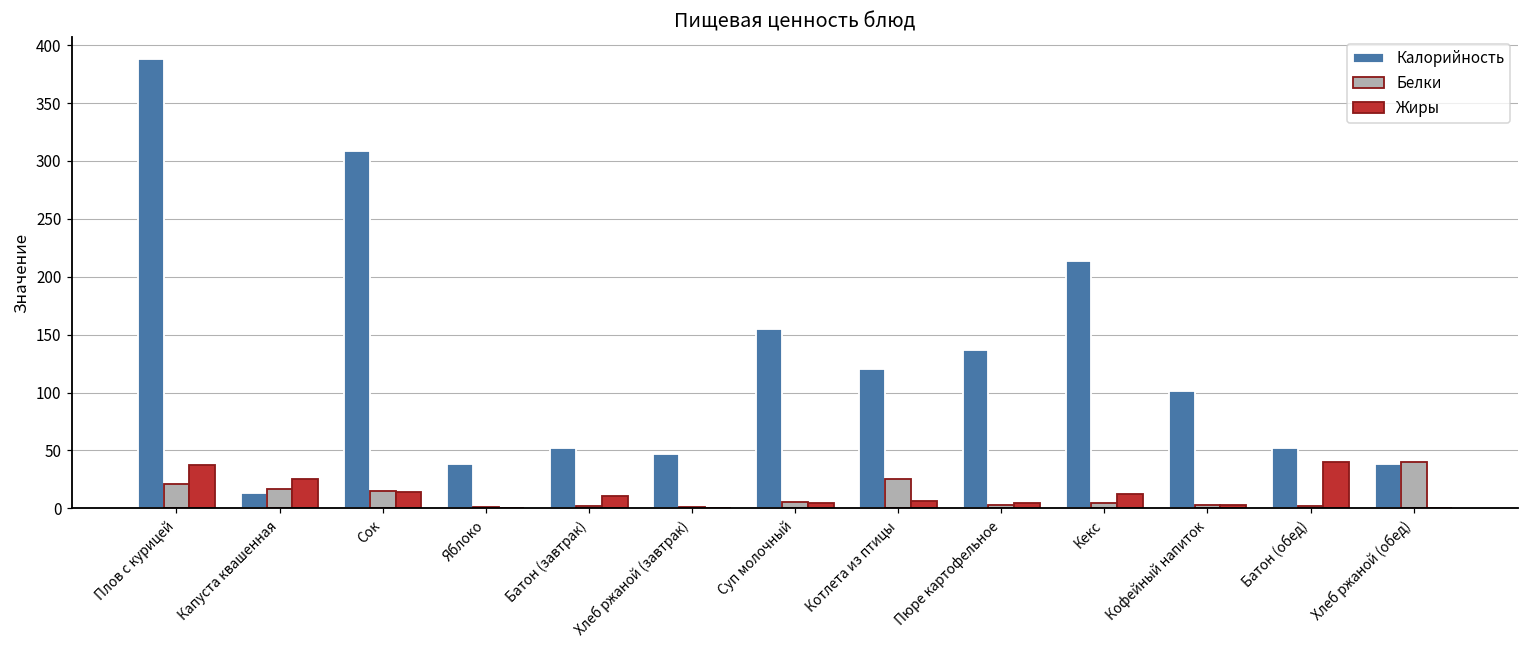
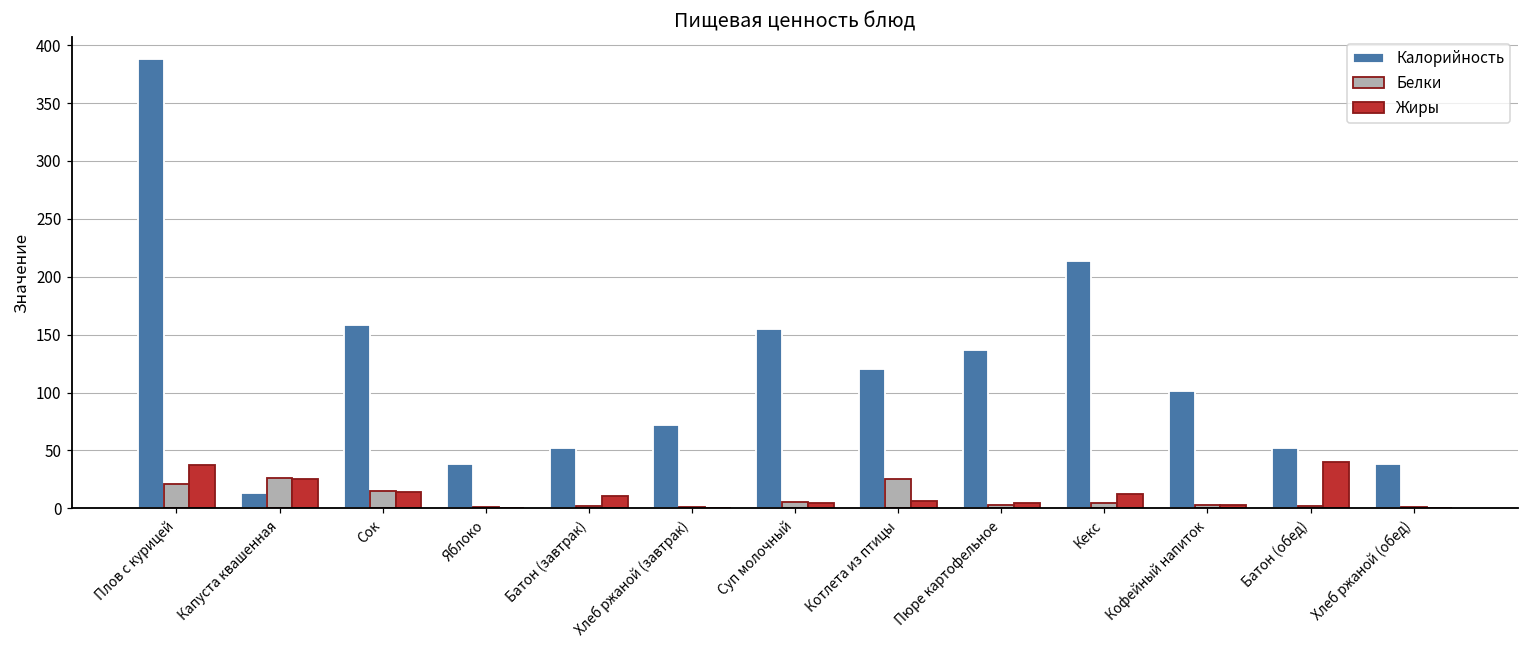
Белки, Капуста квашенная: 16 -> 26
Калорийность, Сок: 309 -> 158
Калорийность, Хлеб ржаной (завтрак): 47 -> 72
Белки, Хлеб ржаной (обед): 40 -> 2
